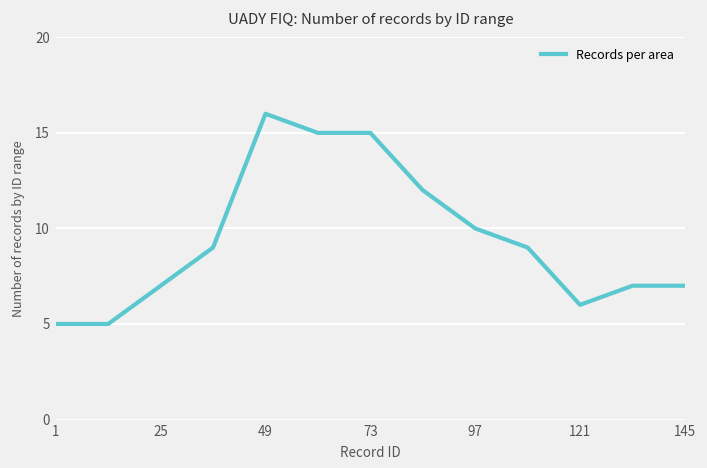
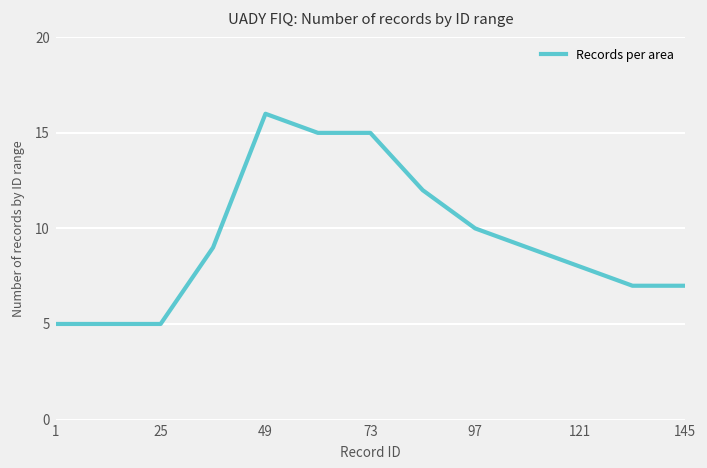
25: 7 -> 5
121: 6 -> 8
